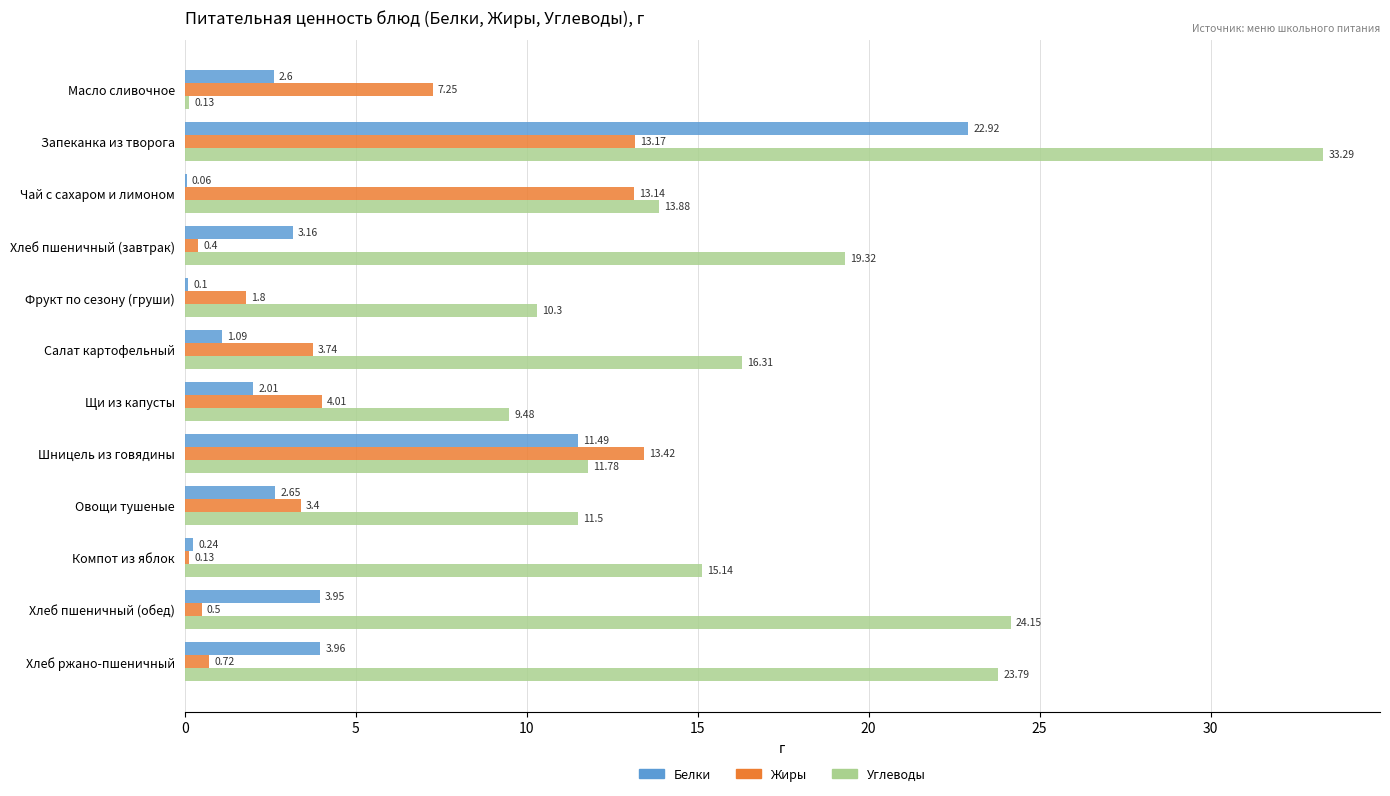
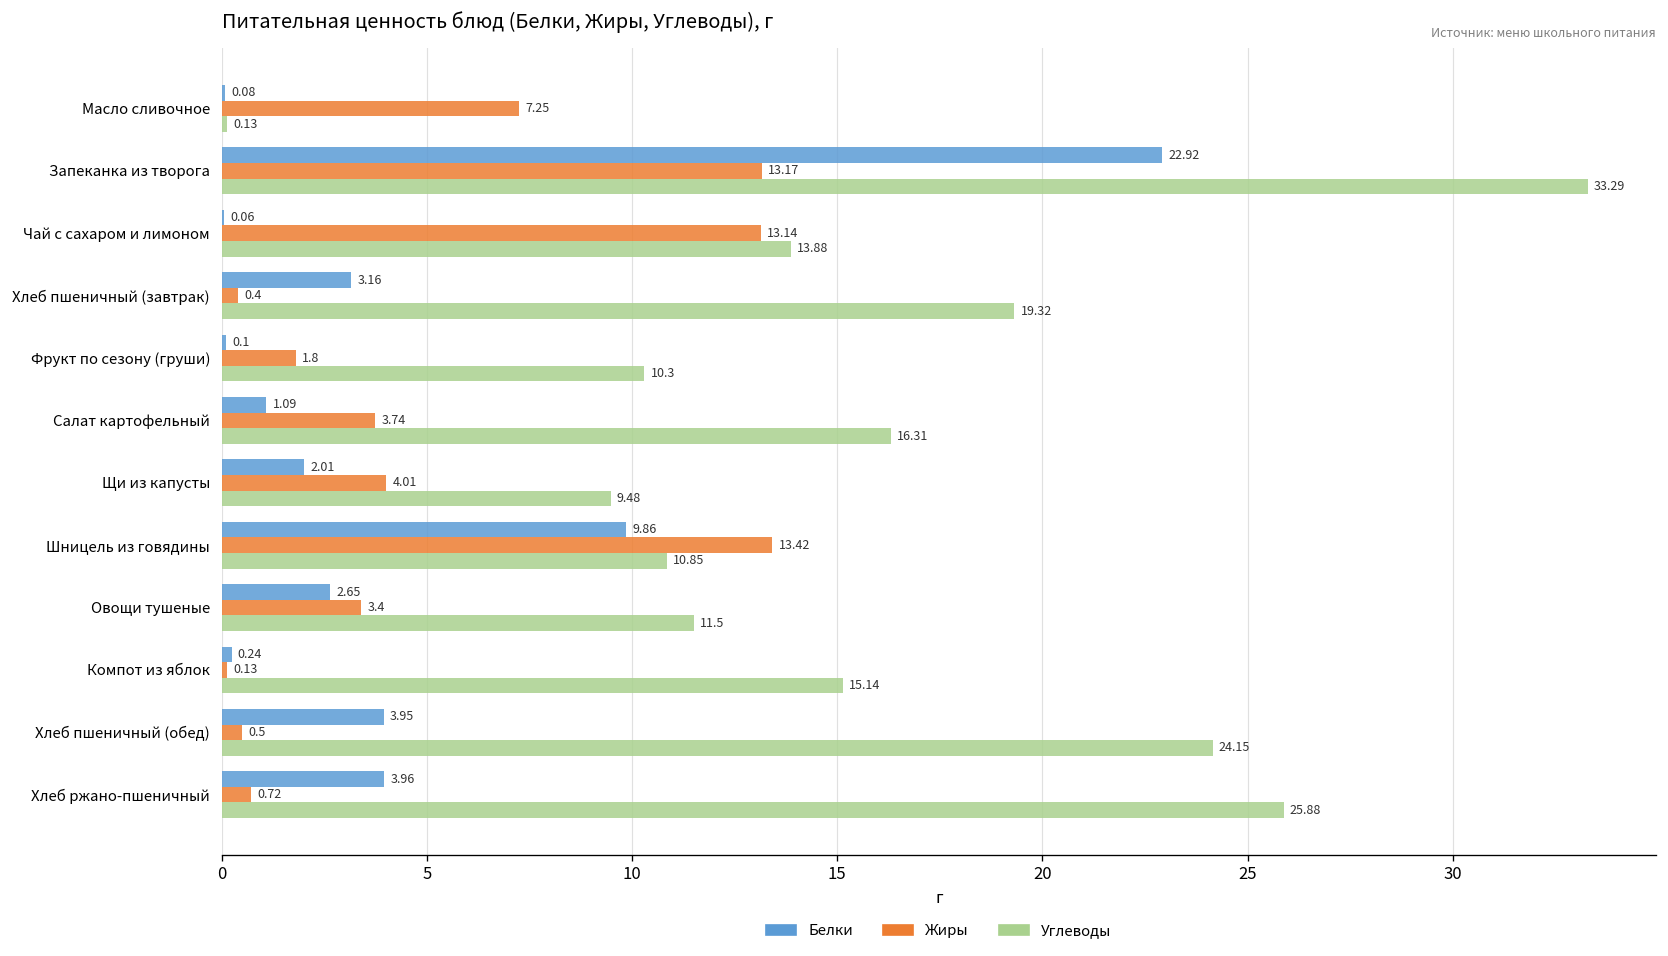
Белки, Масло сливочное: 2.6 -> 0.08
Белки, Шницель из говядины: 11.49 -> 9.86
Углеводы, Шницель из говядины: 11.78 -> 10.85
Углеводы, Хлеб ржано-пшеничный: 23.79 -> 25.88
